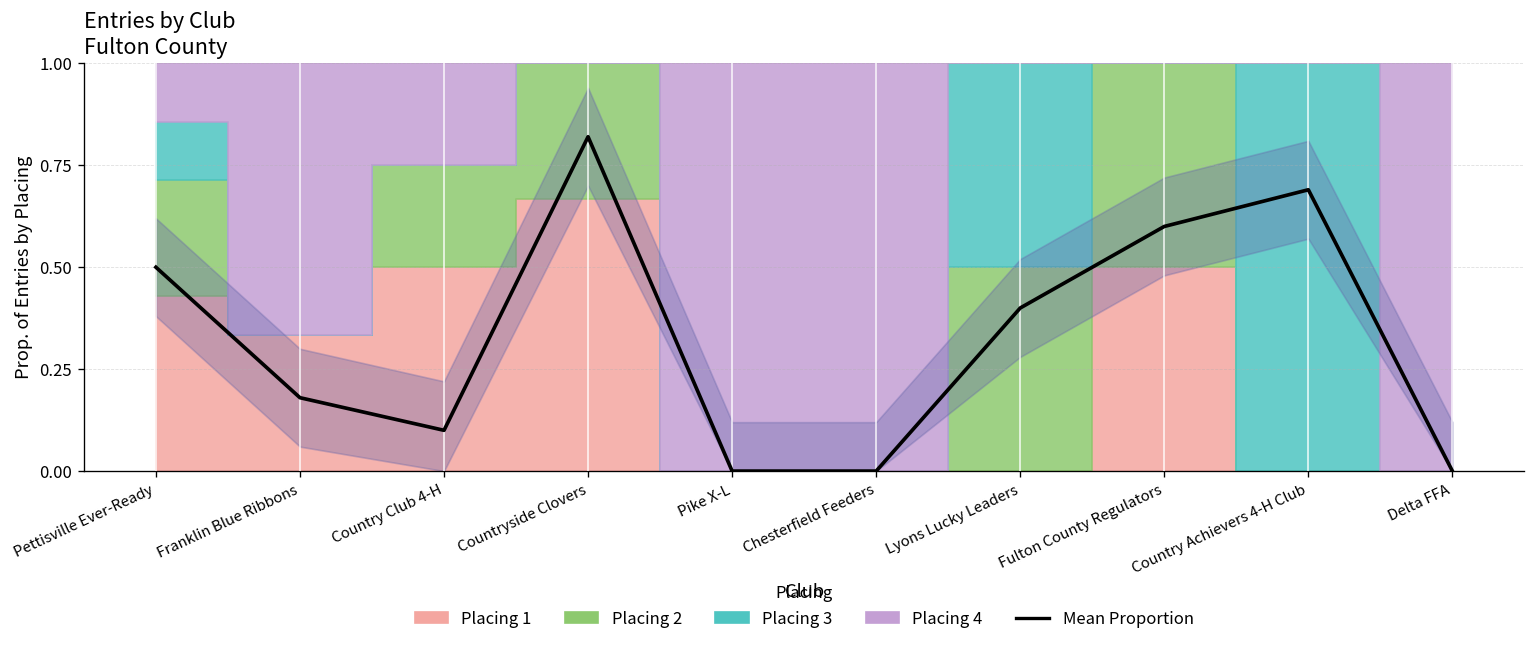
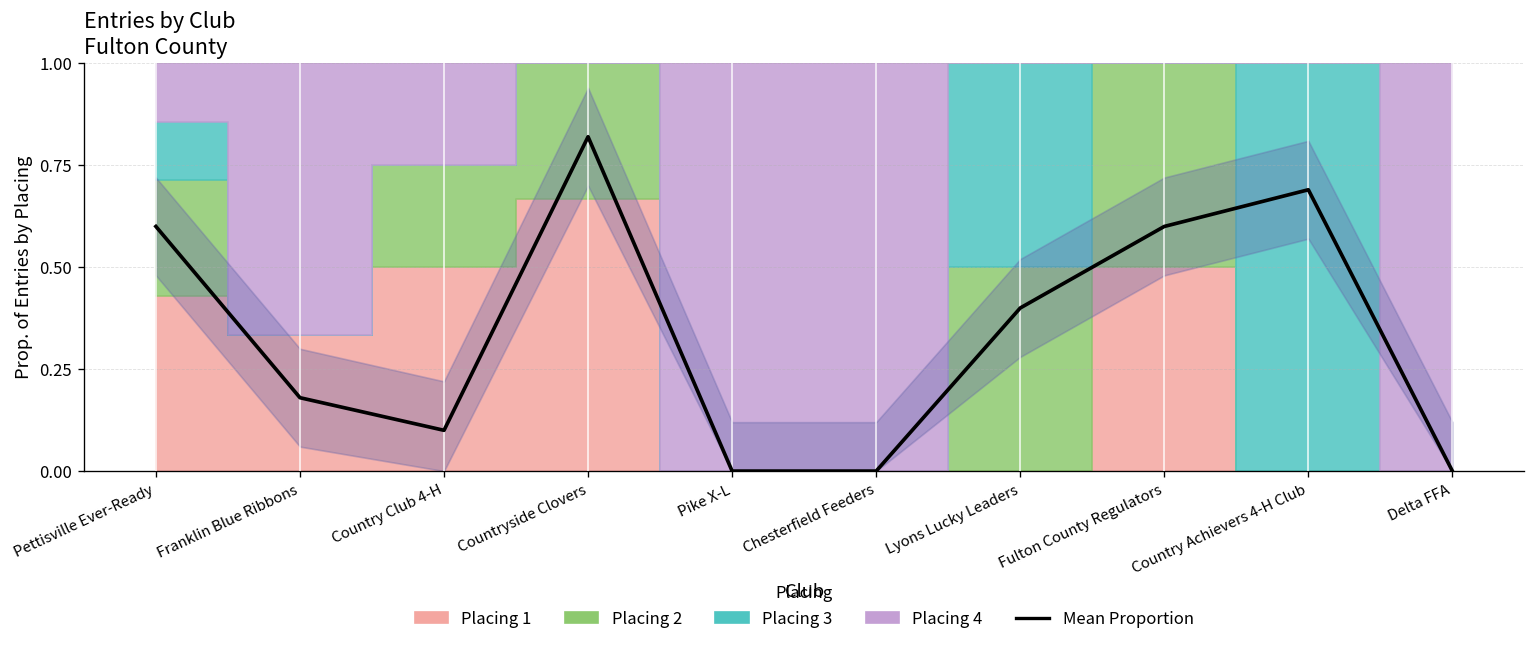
Mean Proportion, Pettisville Ever-Ready: 0.5 -> 0.6
